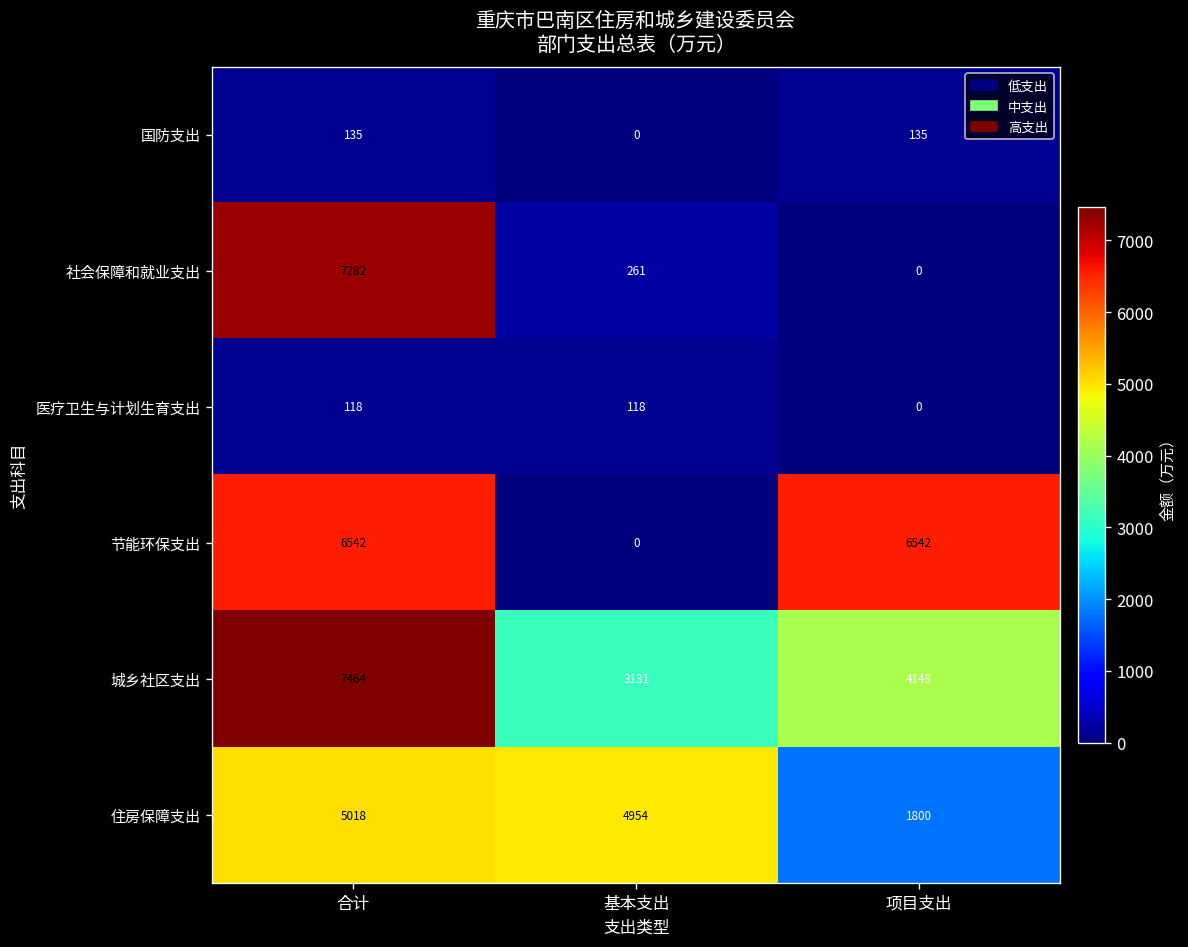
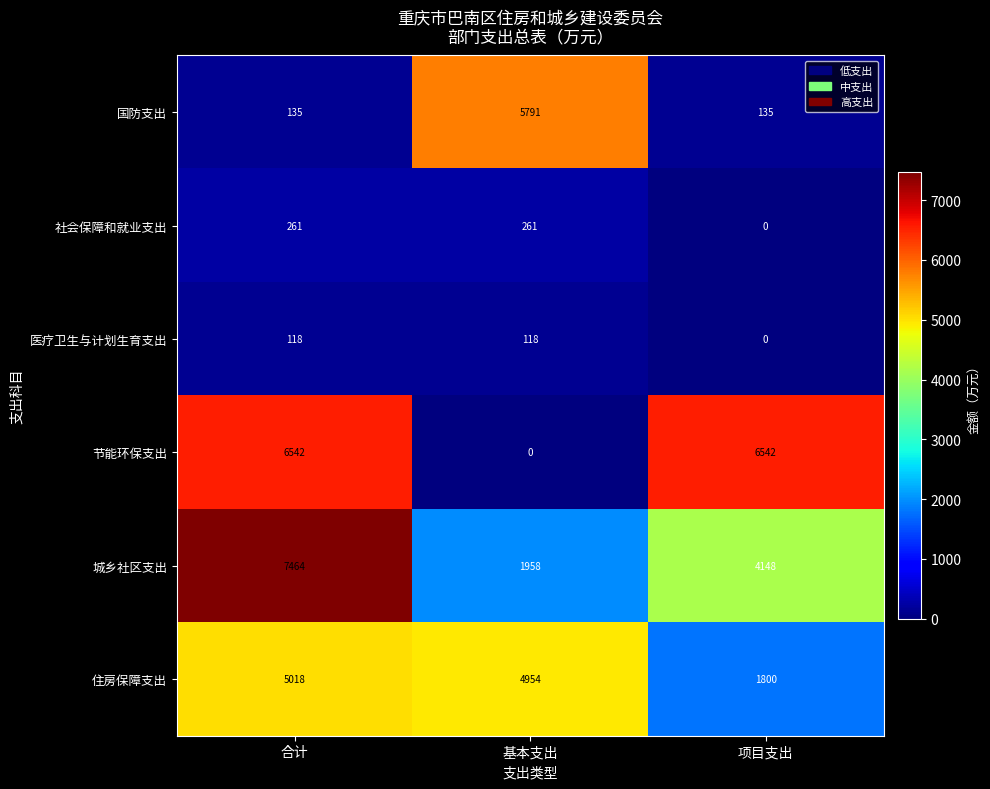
国防支出, 基本支出: 0 -> 5791
社会保障和就业支出, 合计: 7282 -> 261
城乡社区支出, 基本支出: 3131 -> 1958
